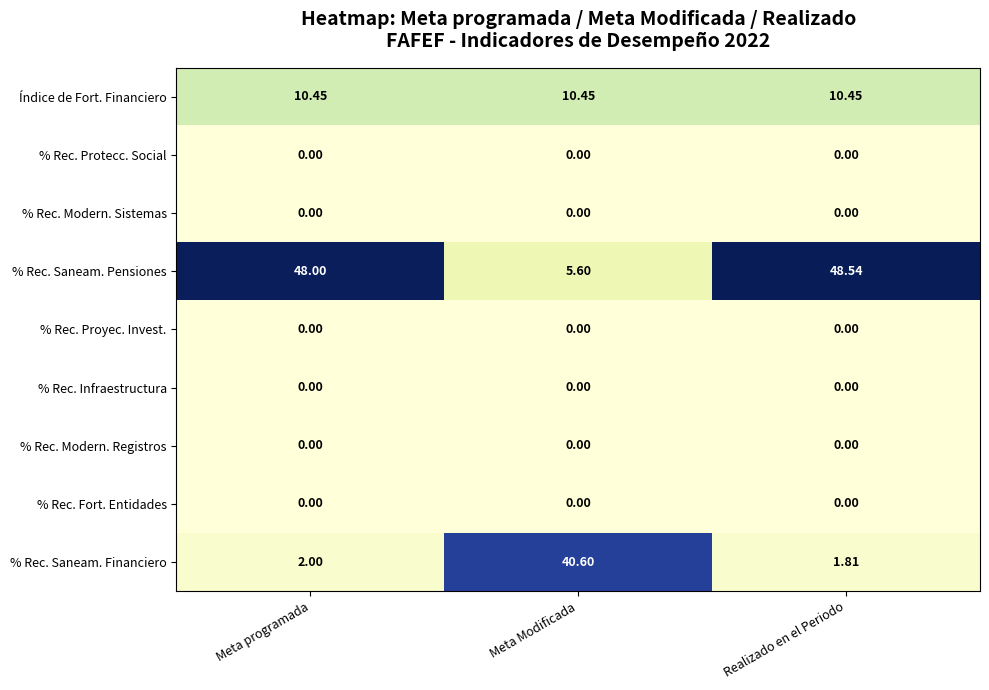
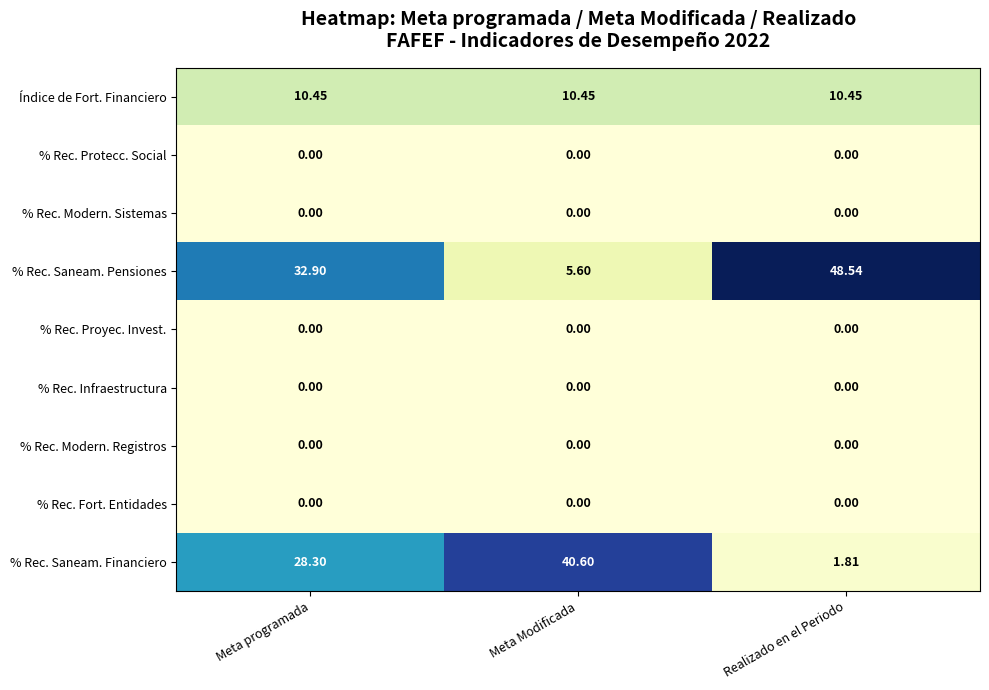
% Rec. Saneam. Pensiones, Meta programada: 48.00 -> 32.90
% Rec. Saneam. Financiero, Meta programada: 2.00 -> 28.30
